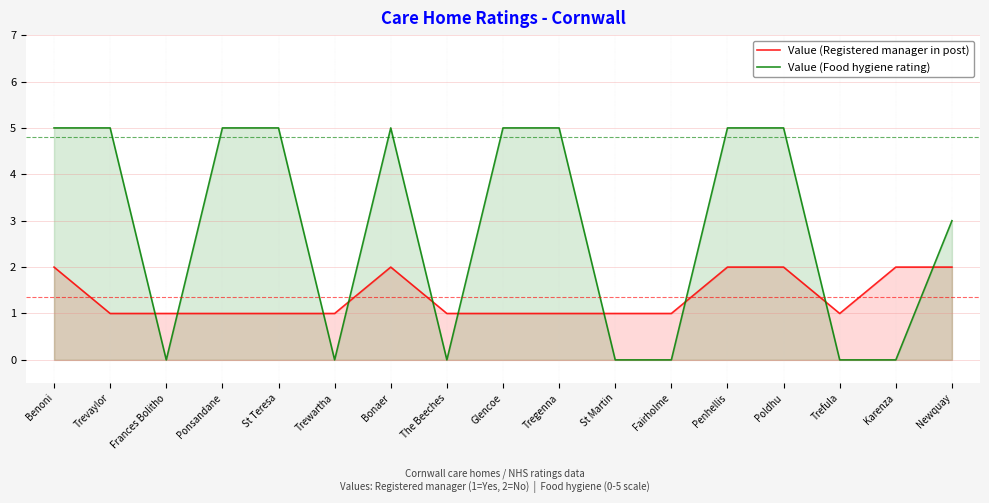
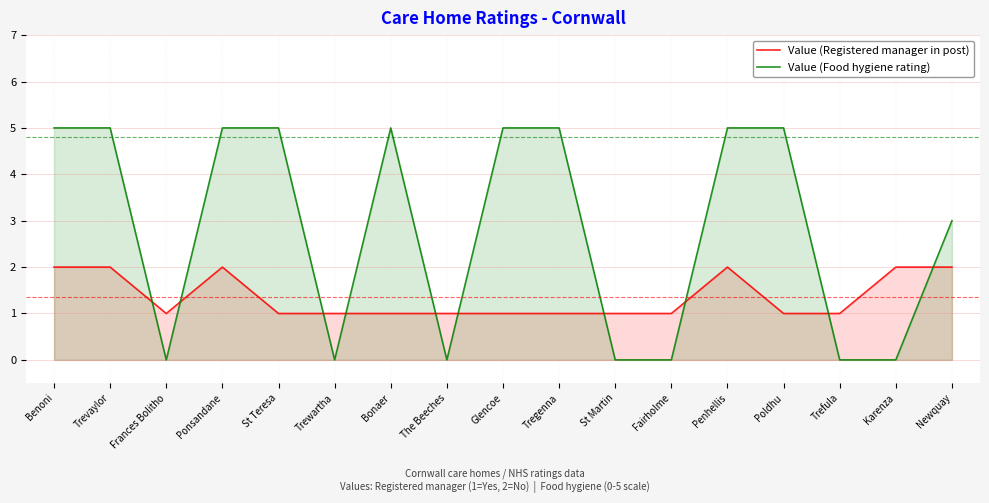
Value (Registered manager in post), Trevaylor: 1 -> 2
Value (Registered manager in post), Ponsandane: 1 -> 2
Value (Registered manager in post), Bonaer: 2 -> 1
Value (Registered manager in post), Poldhu: 2 -> 1
